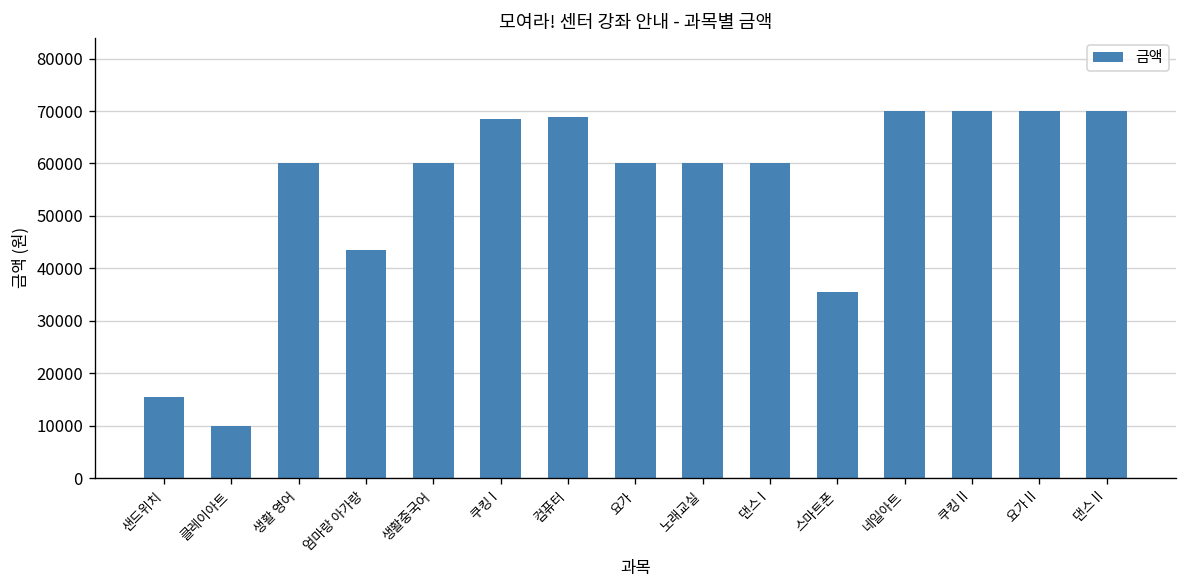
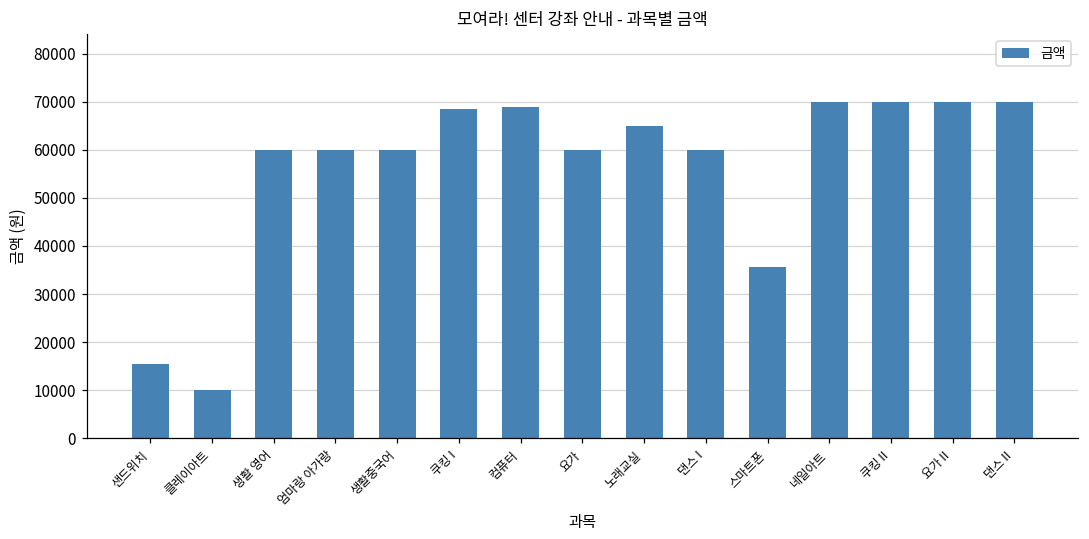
엄마랑 아가랑: 43000 -> 60000
노래교실: 60000 -> 65000
